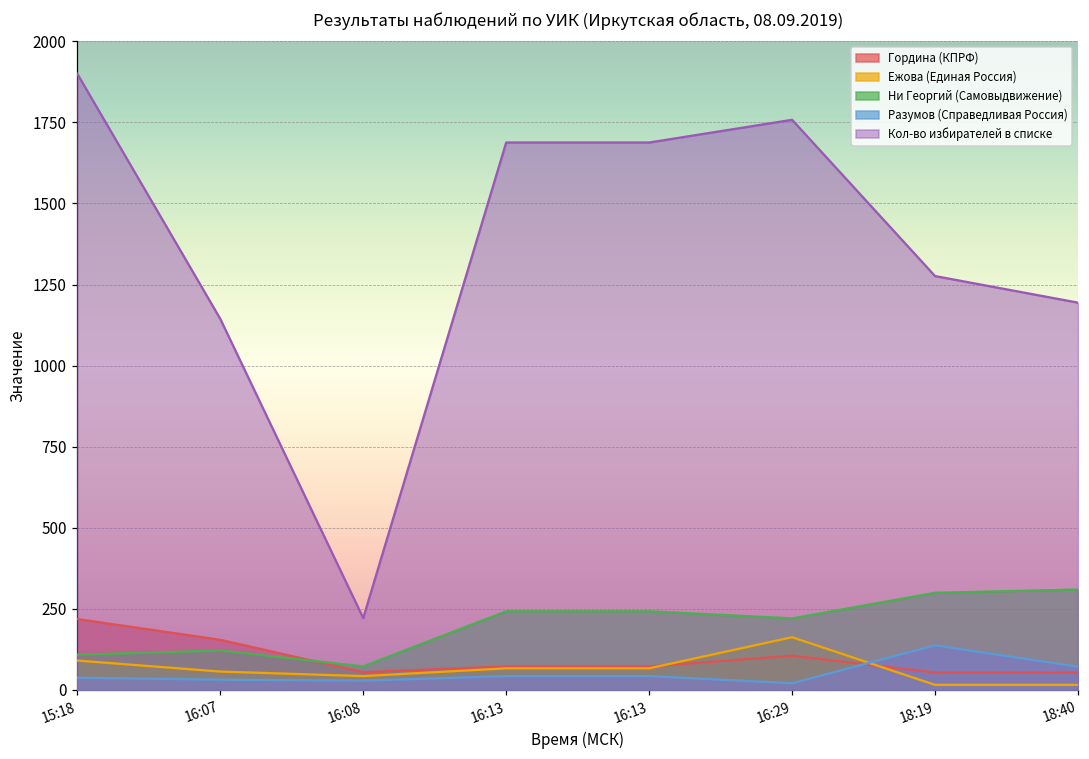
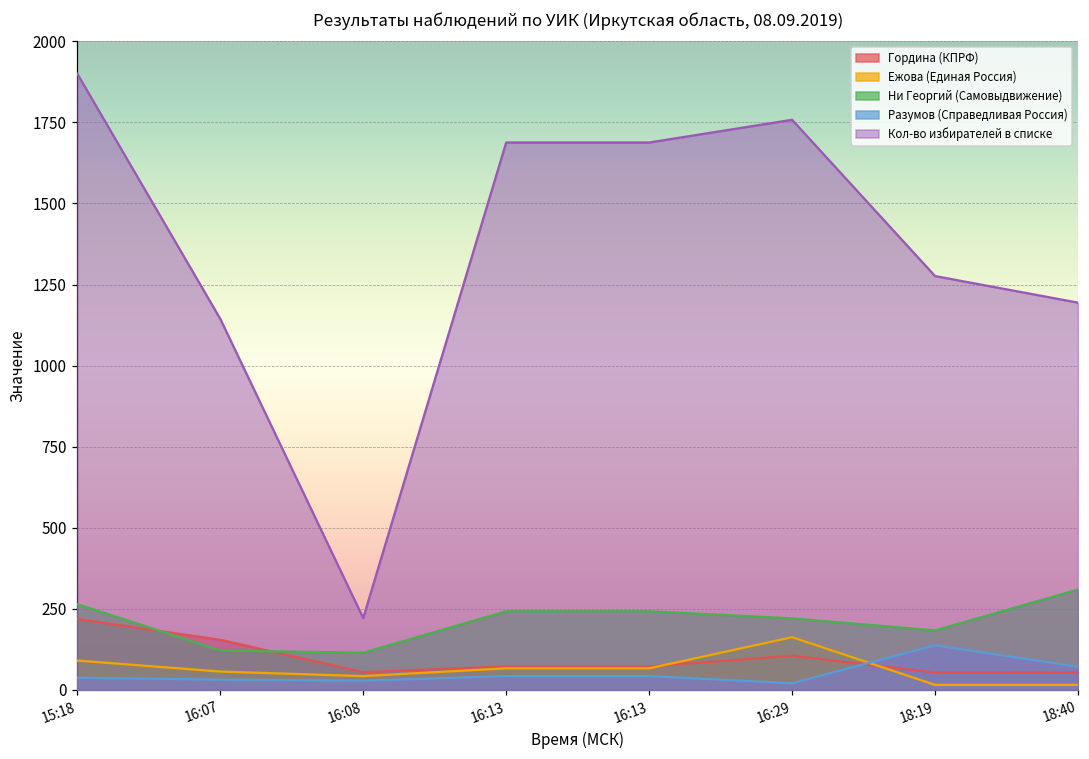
Ни Георгий (Самовыдвижение), 15:18: 110 -> 260
Ни Георгий (Самовыдвижение), 16:08: 70 -> 110
Ни Георгий (Самовыдвижение), 18:19: 300 -> 180
